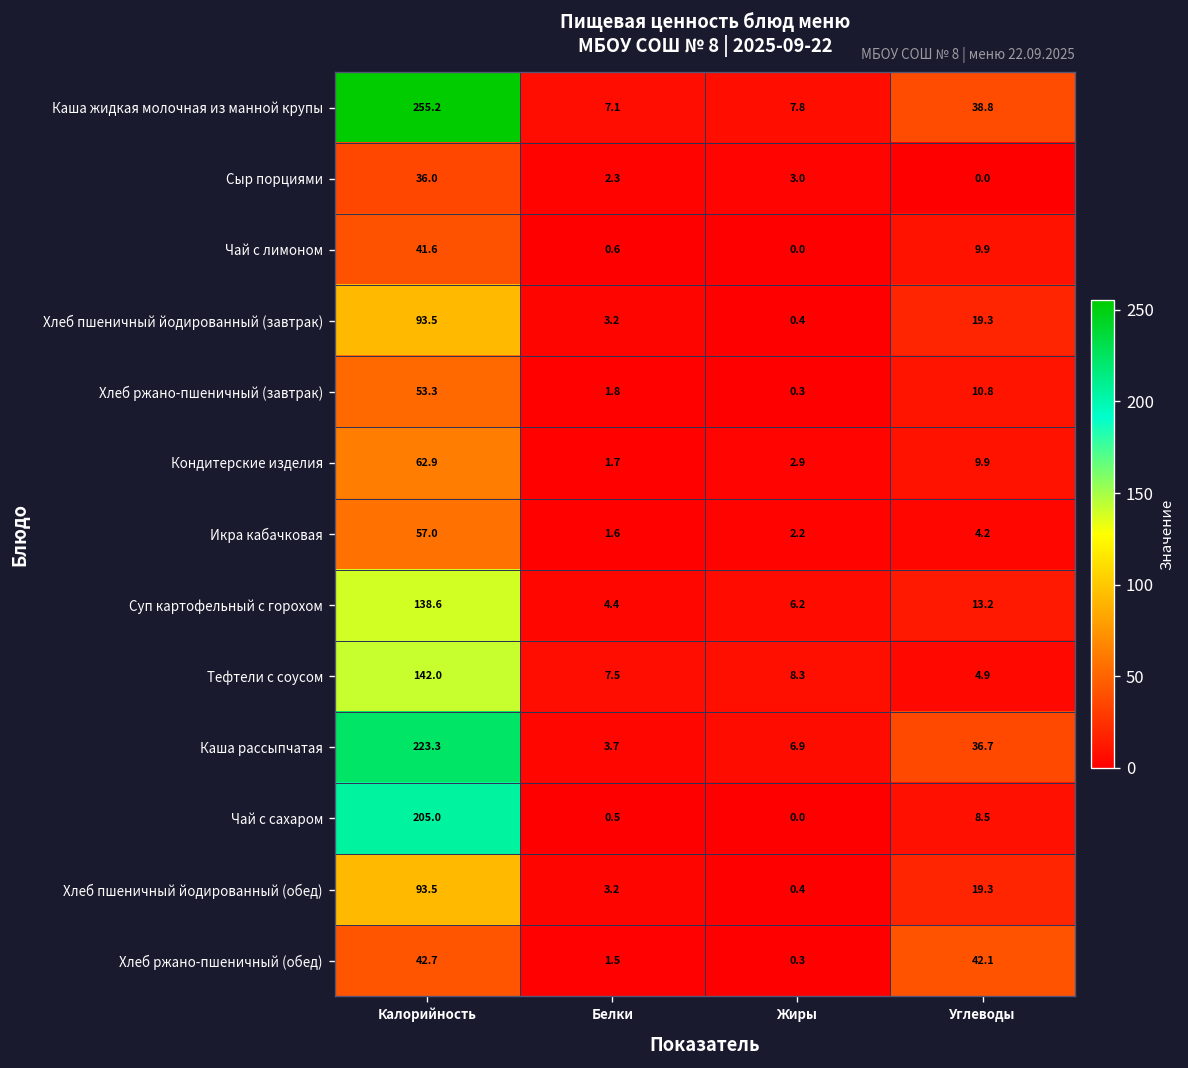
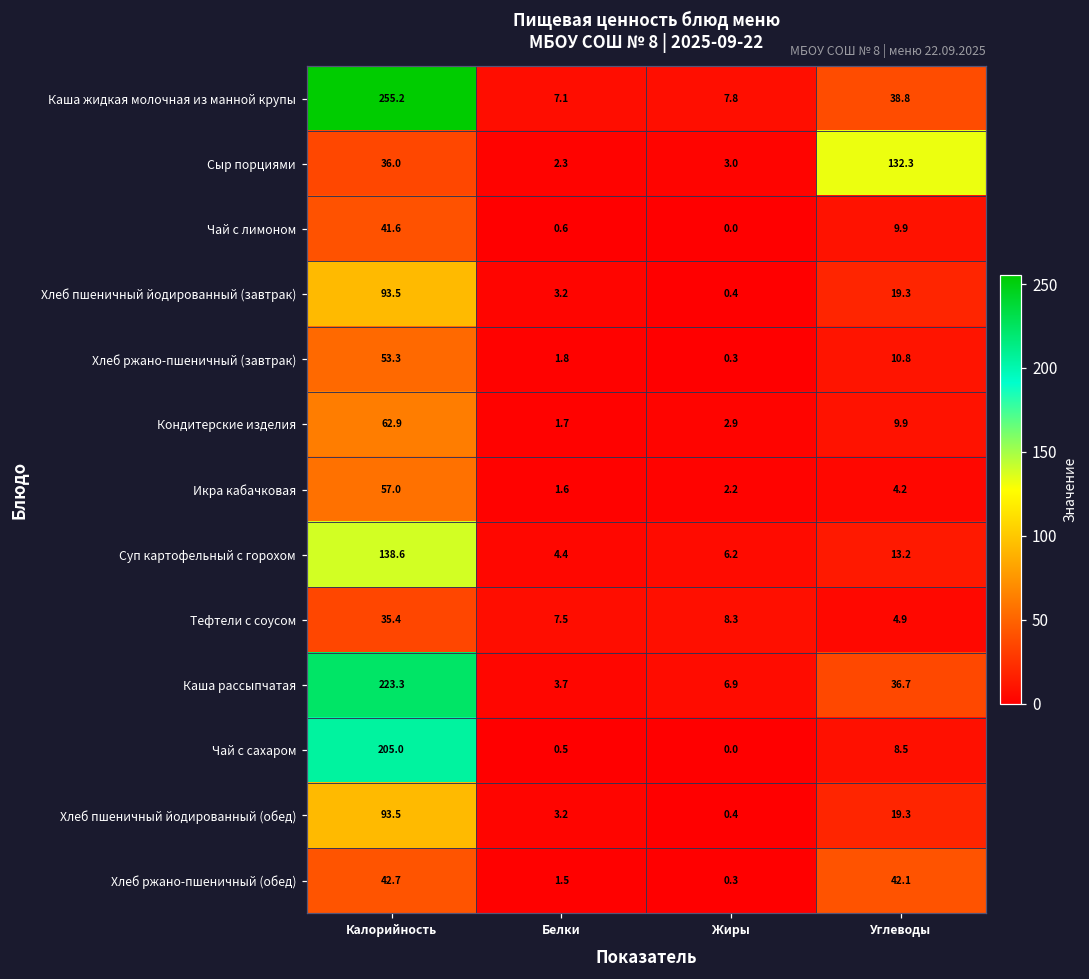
Сыр порциями, Углеводы: 0.0 -> 132.3
Тефтели с соусом, Калорийность: 142.0 -> 35.4
